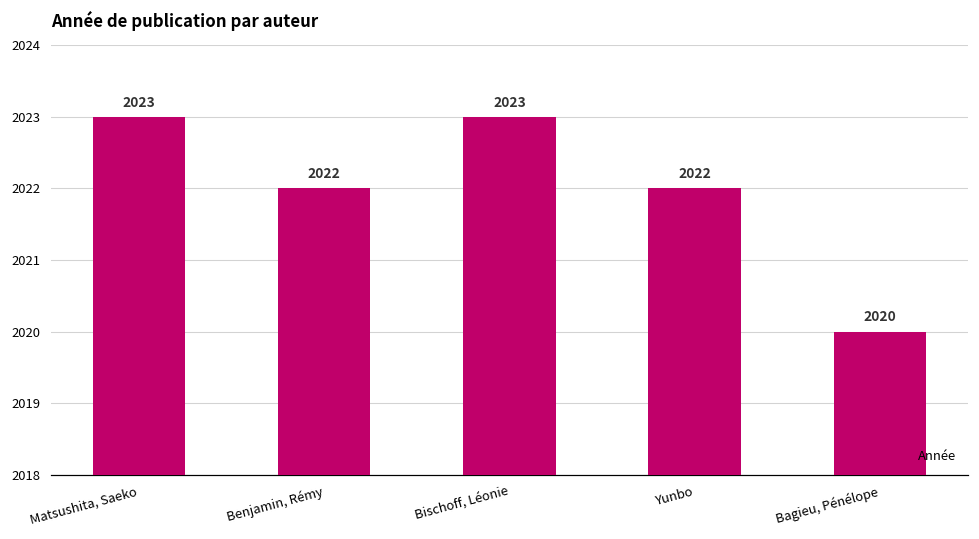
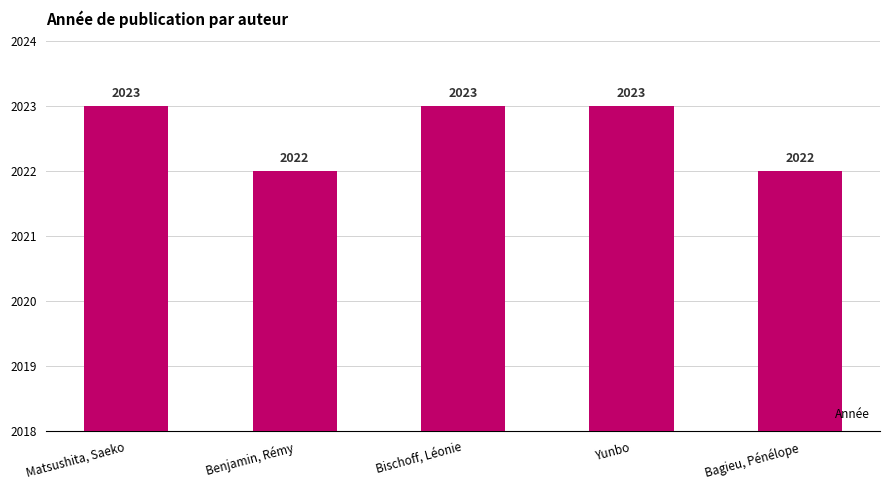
Yunbo: 2022 -> 2023
Bagieu, Pénélope: 2020 -> 2022
